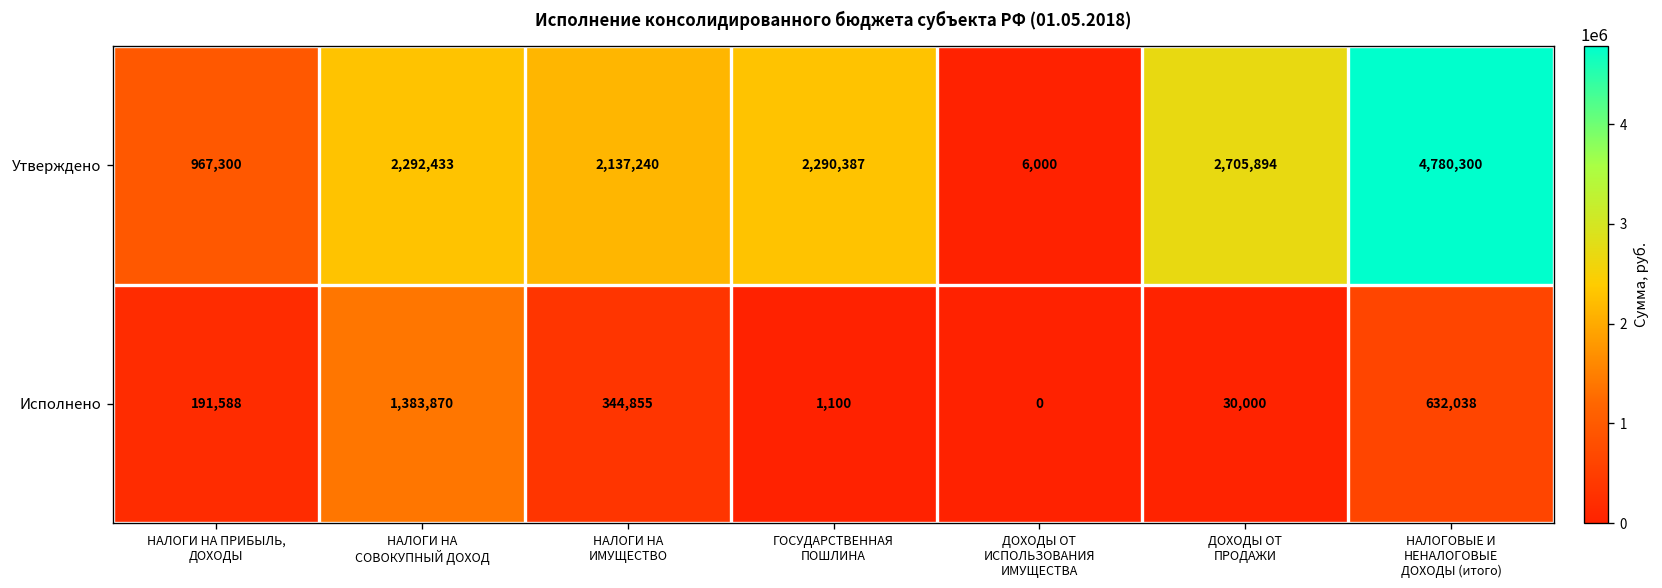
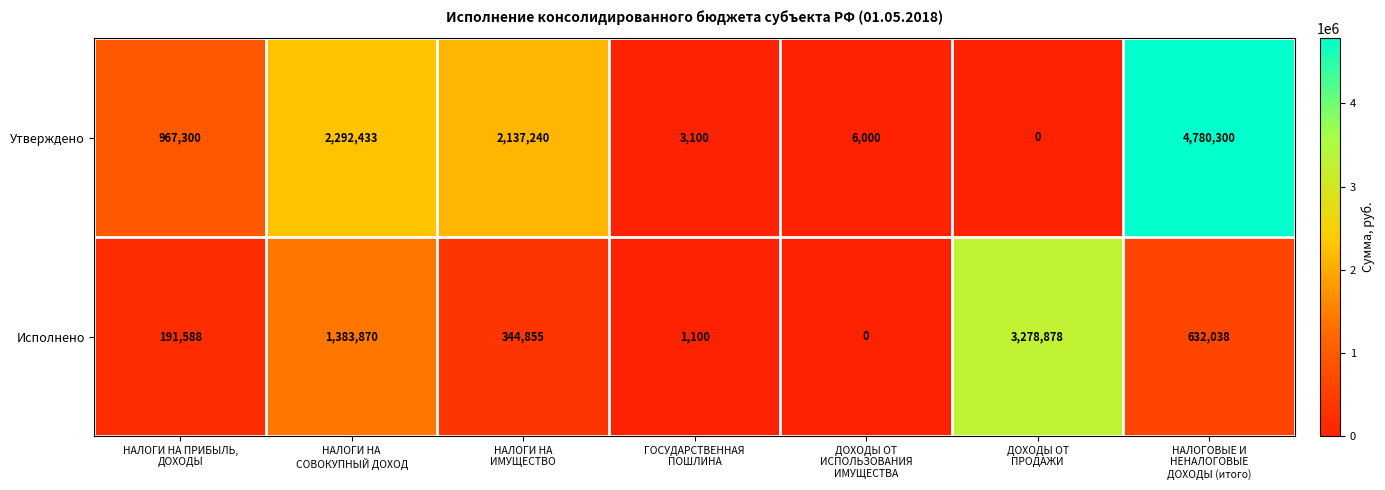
Утверждено, ГОСУДАРСТВЕННАЯ ПОШЛИНА: 2,290,387 -> 3,100
Утверждено, ДОХОДЫ ОТ ПРОДАЖИ: 2,705,894 -> 0
Исполнено, ДОХОДЫ ОТ ПРОДАЖИ: 30,000 -> 3,278,878
